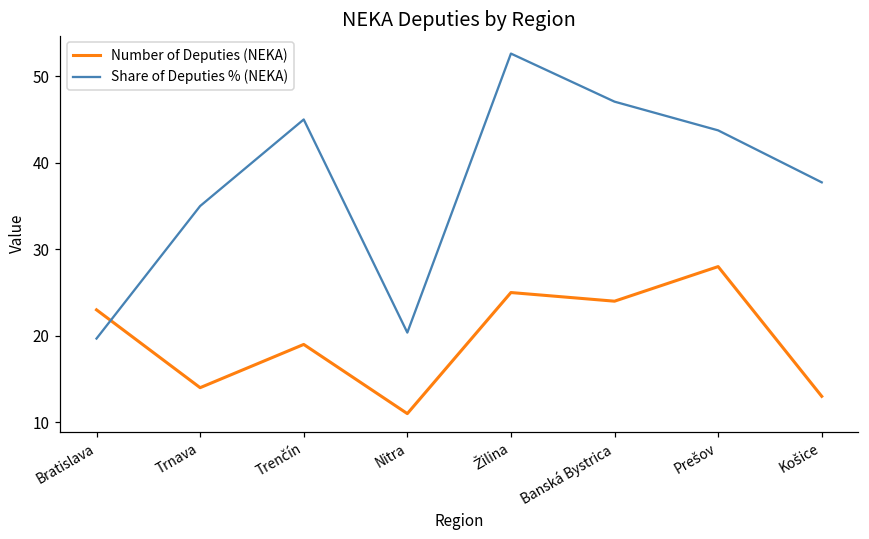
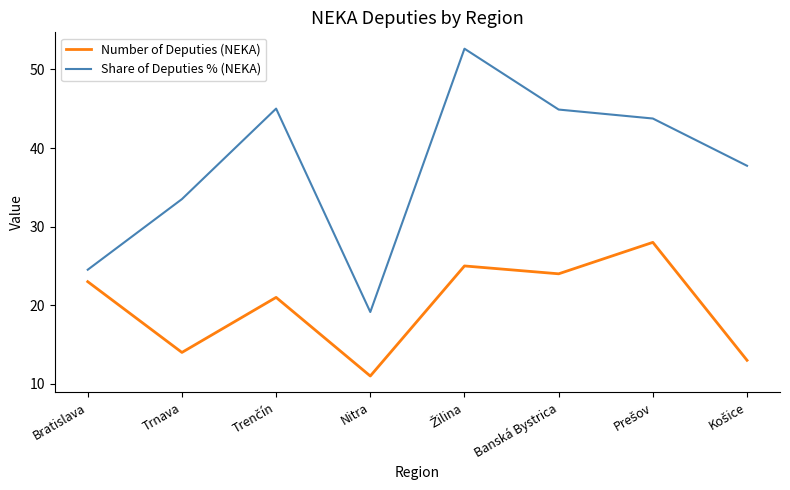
Share of Deputies % (NEKA), Bratislava: 20 -> 25
Share of Deputies % (NEKA), Trnava: 35 -> 34
Number of Deputies (NEKA), Trenčín: 19 -> 21
Share of Deputies % (NEKA), Nitra: 20 -> 19
Share of Deputies % (NEKA), Banská Bystrica: 47 -> 45
